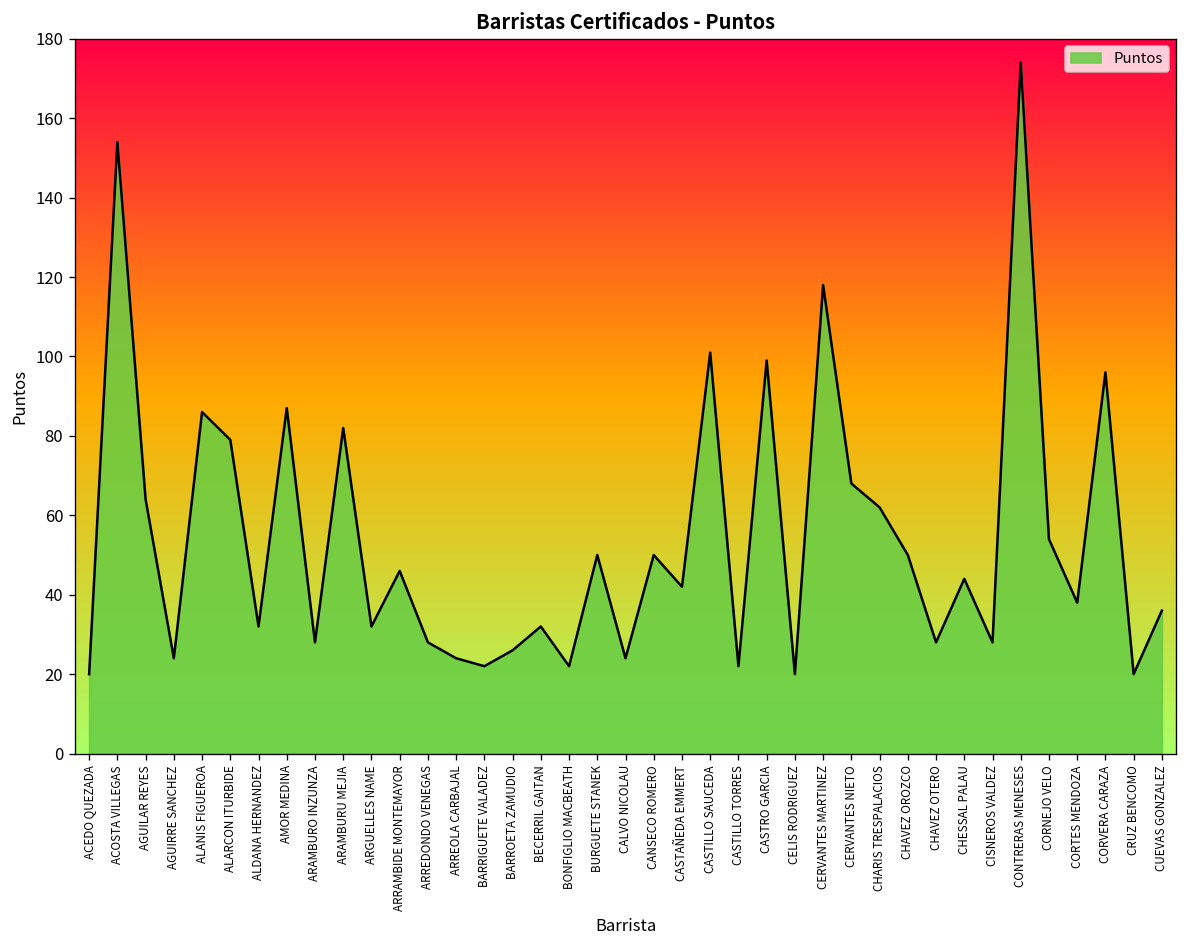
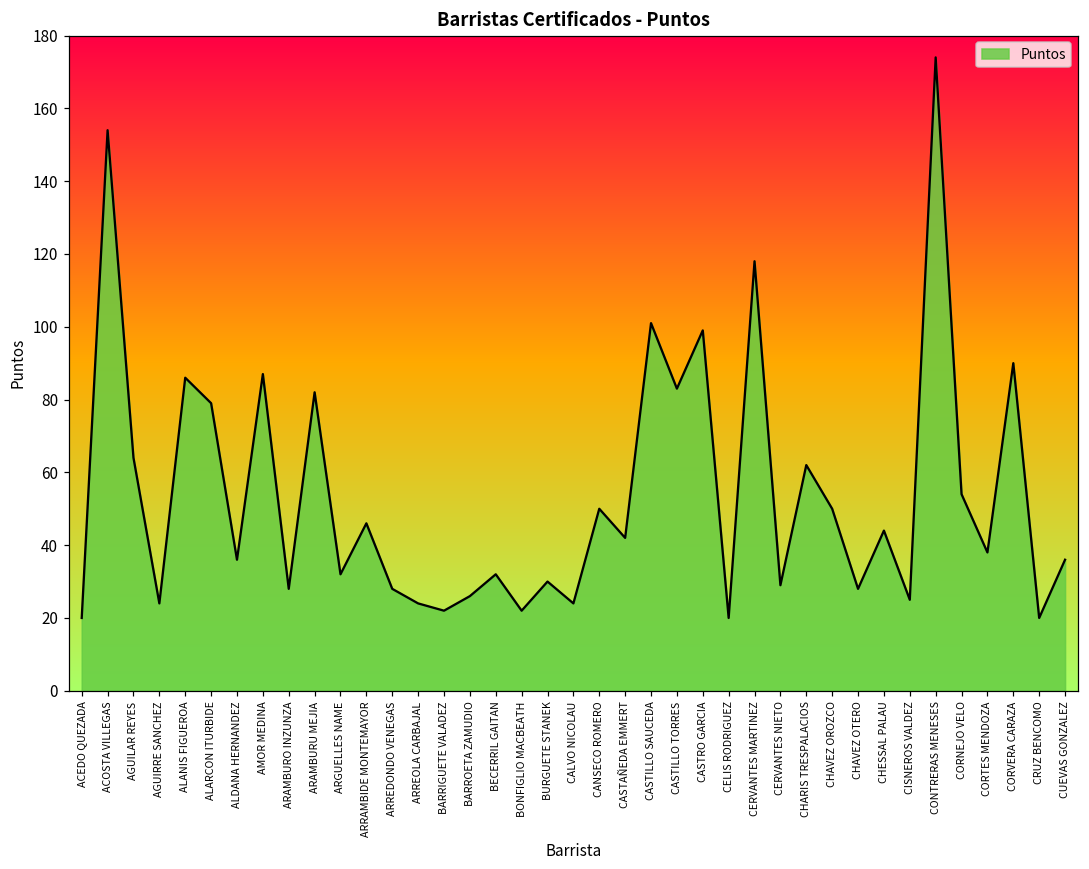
ALDANA HERNANDEZ: 32 -> 36
BURGUETE STANEK: 50 -> 30
CASTILLO TORRES: 22 -> 83
CERVANTES NIETO: 68 -> 29
CISNEROS VALDEZ: 28 -> 25
CORVERA CARAZA: 96 -> 90
